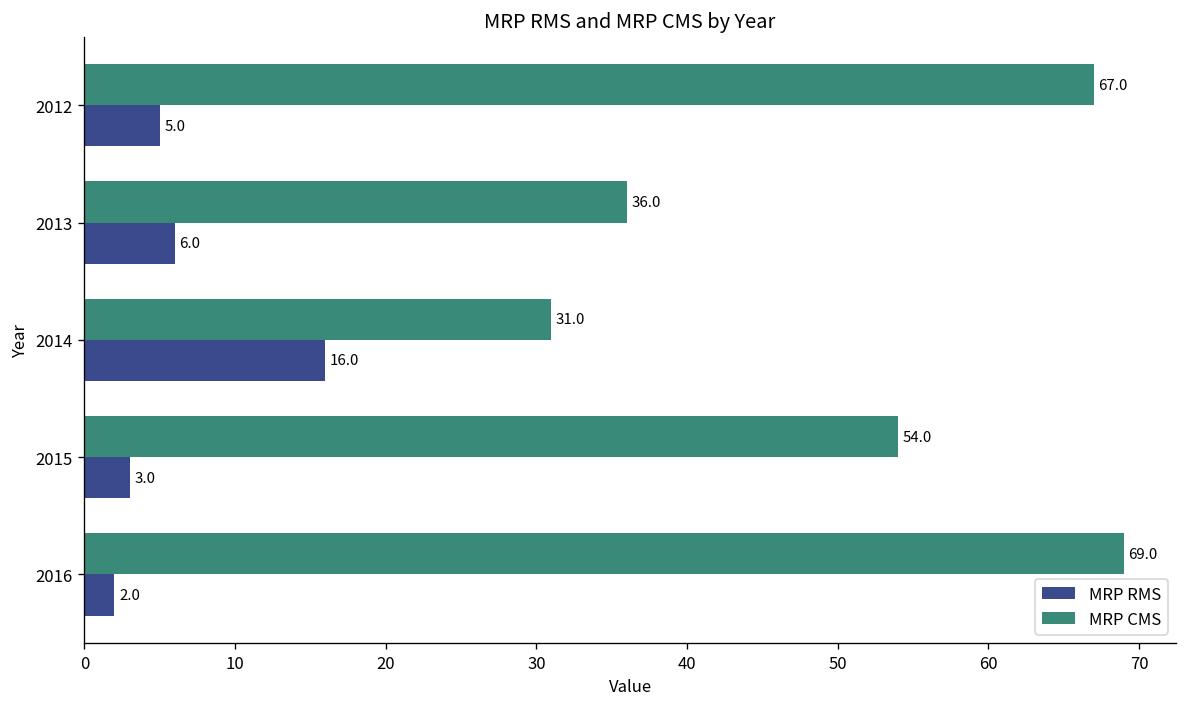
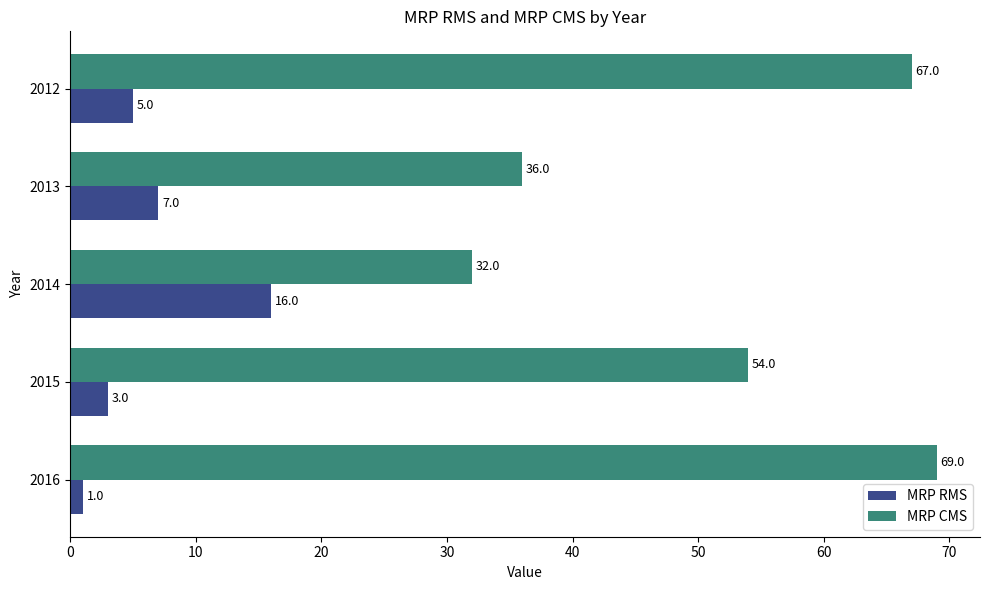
MRP RMS, 2013: 6.0 -> 7.0
MRP CMS, 2014: 31.0 -> 32.0
MRP RMS, 2016: 2.0 -> 1.0
